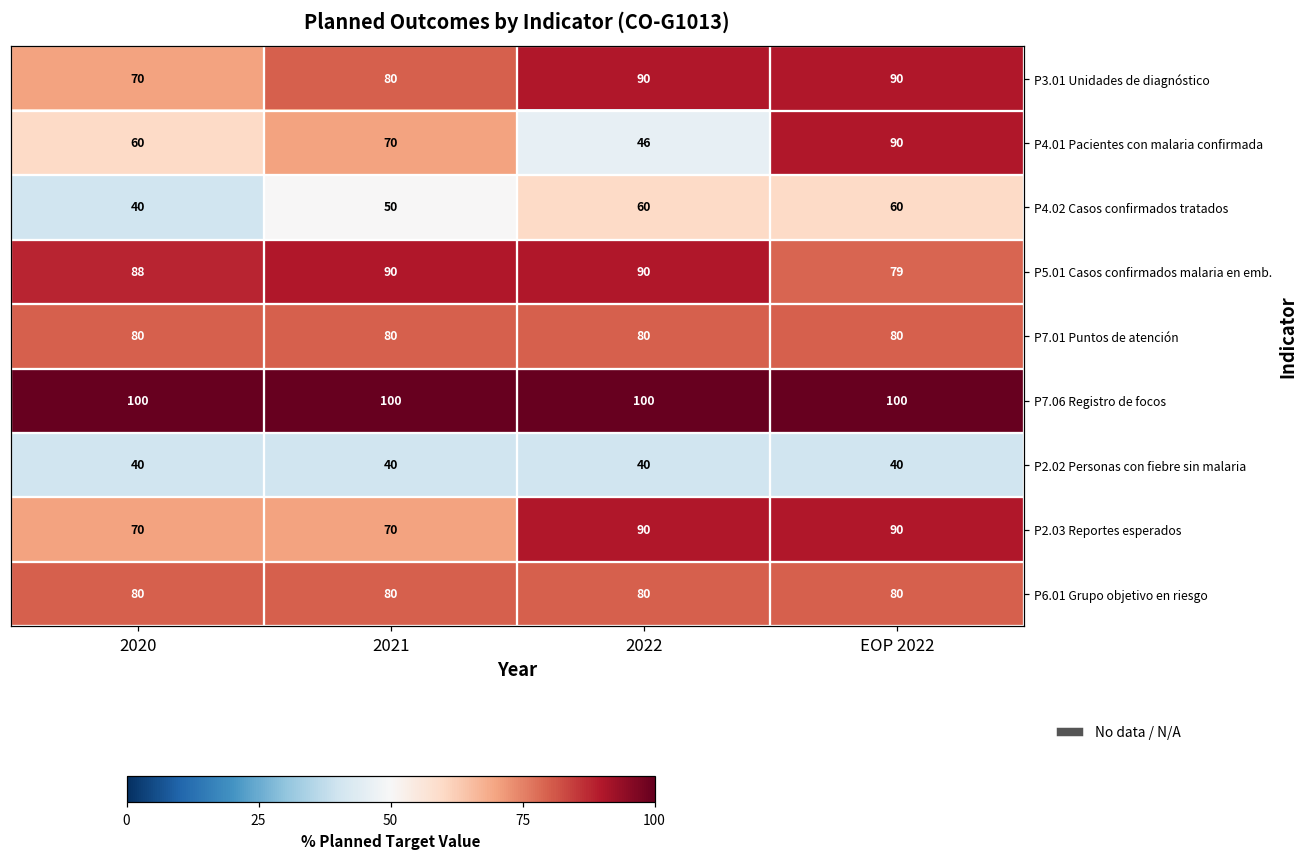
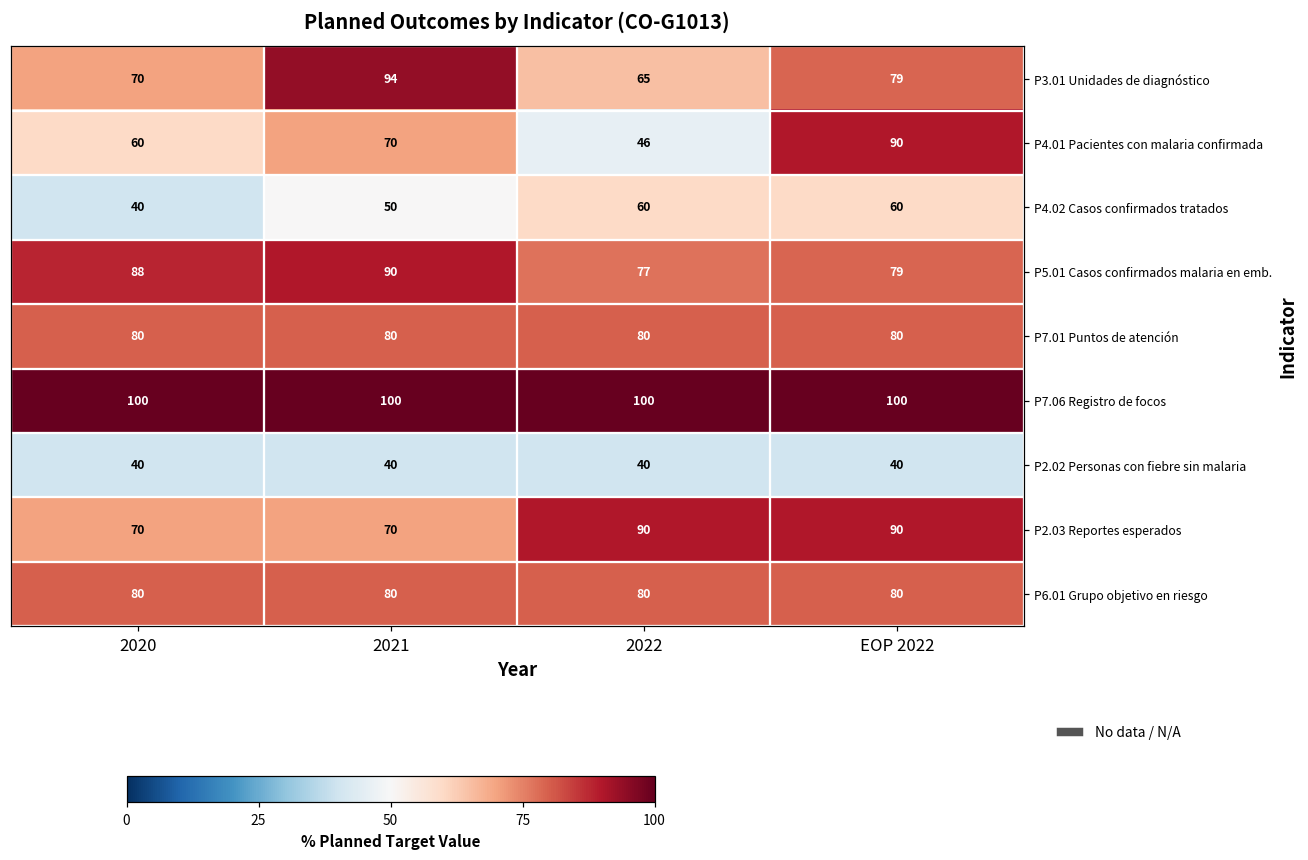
P3.01 Unidades de diagnóstico, 2021: 80 -> 94
P3.01 Unidades de diagnóstico, 2022: 90 -> 65
P3.01 Unidades de diagnóstico, EOP 2022: 90 -> 79
P5.01 Casos confirmados malaria en emb., 2022: 90 -> 77
